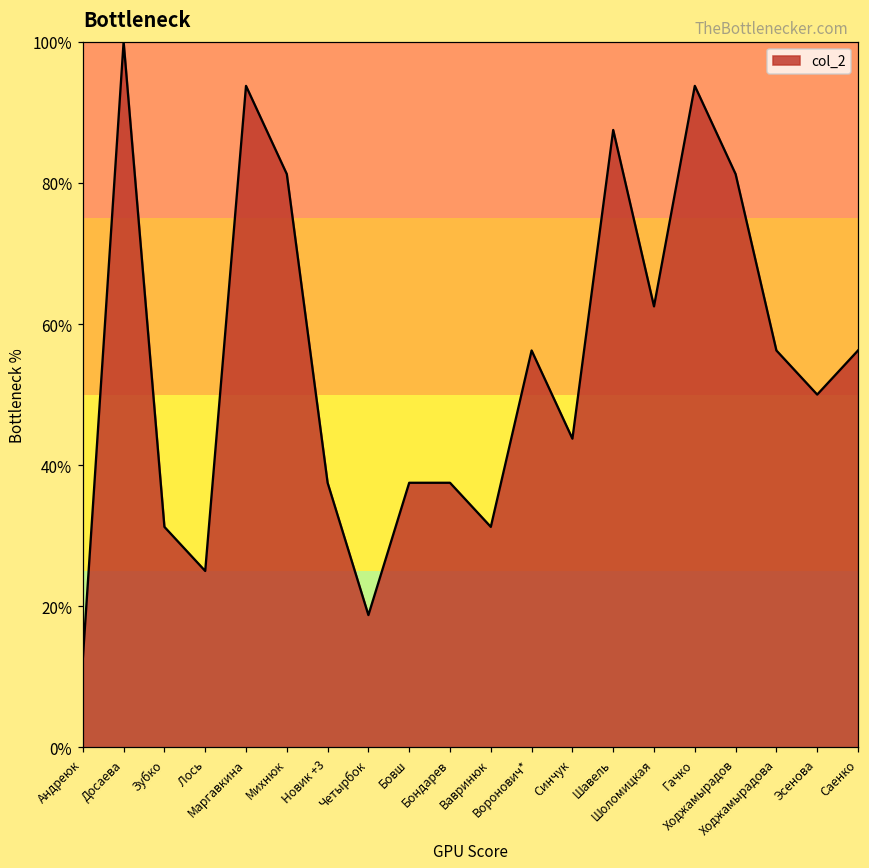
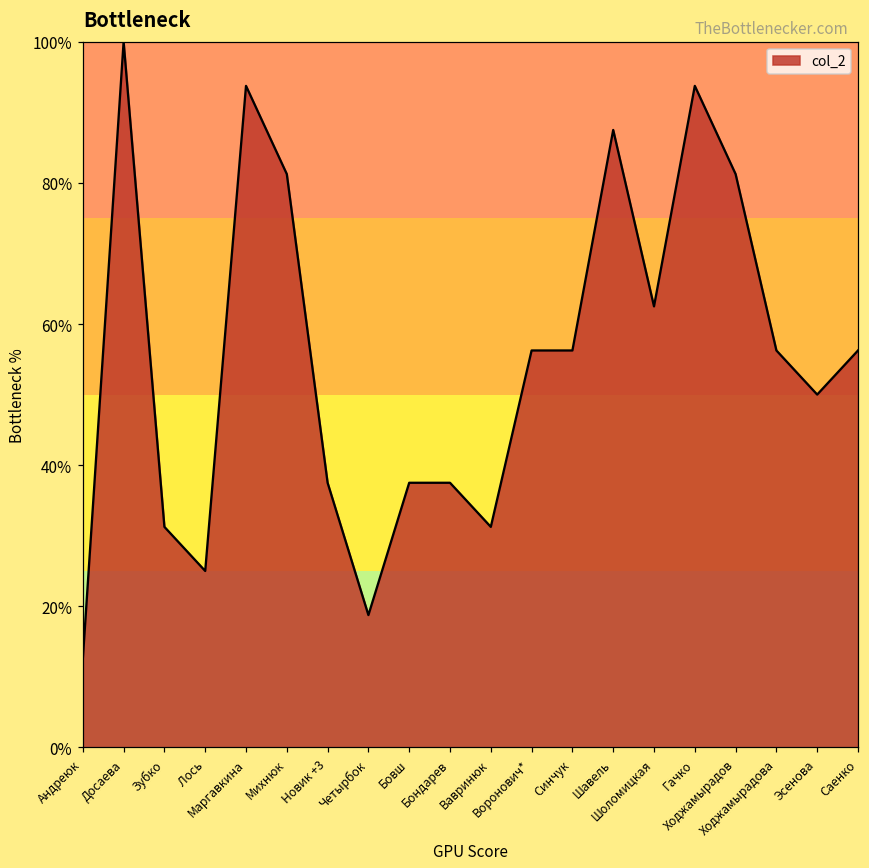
Синчук: 44% -> 56%
